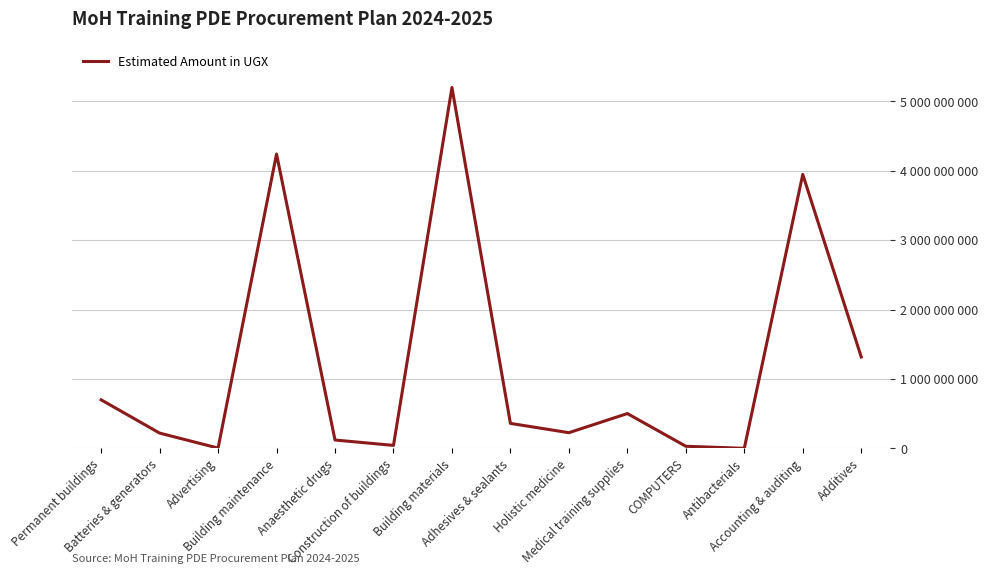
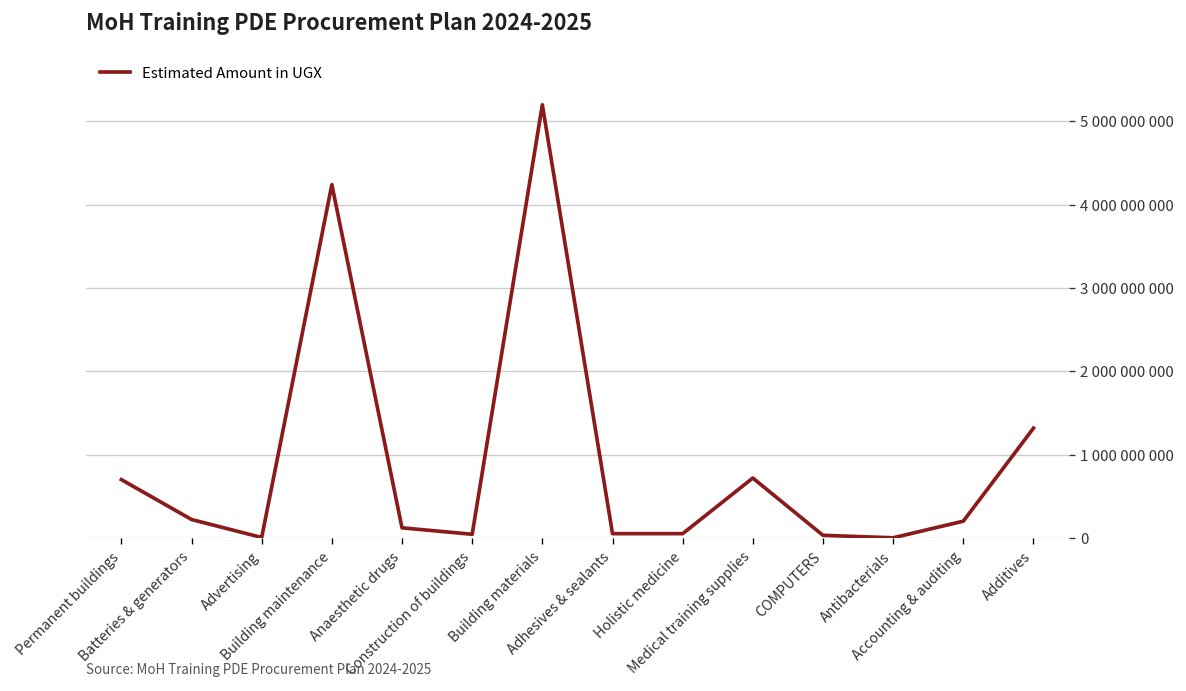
Adhesives & sealants: 400000000 -> 100000000
Holistic medicine: 200000000 -> 100000000
Medical training supplies: 500000000 -> 700000000
Accounting & auditing: 3900000000 -> 200000000
